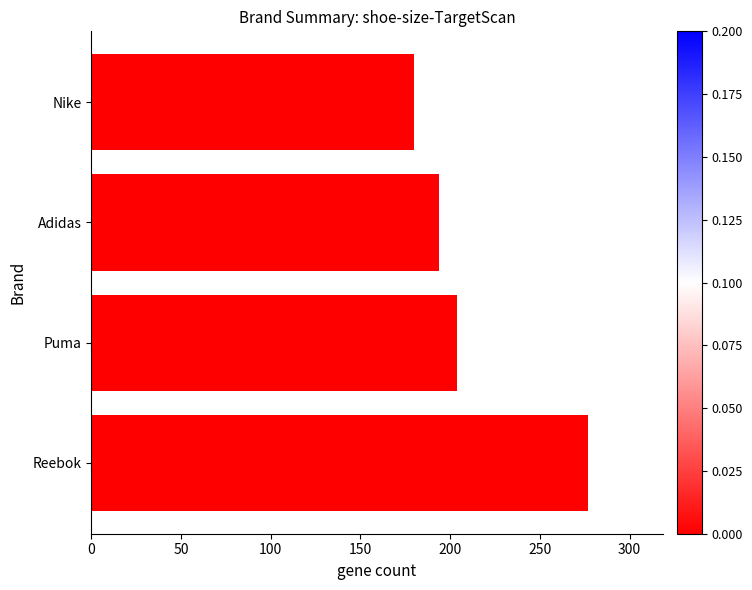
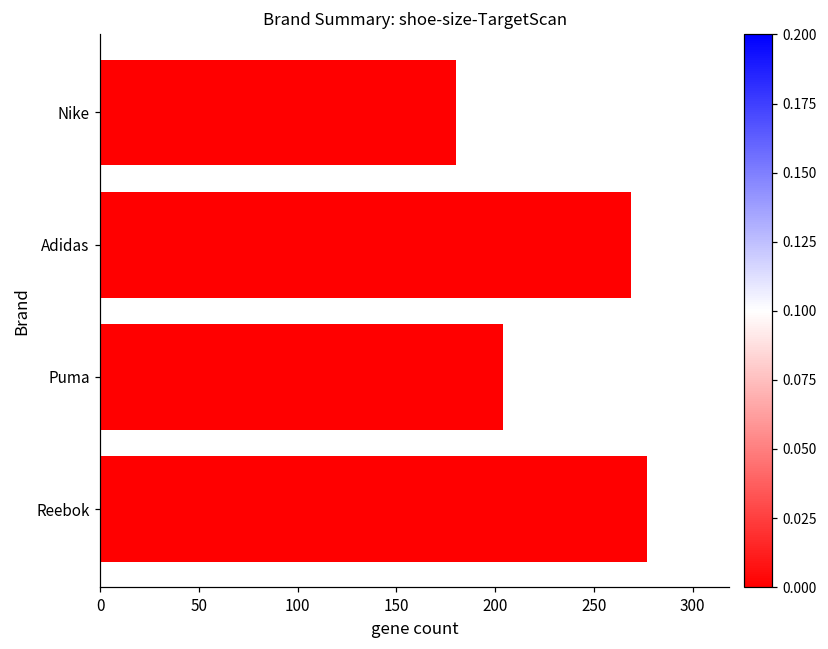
Adidas: 194 -> 269
